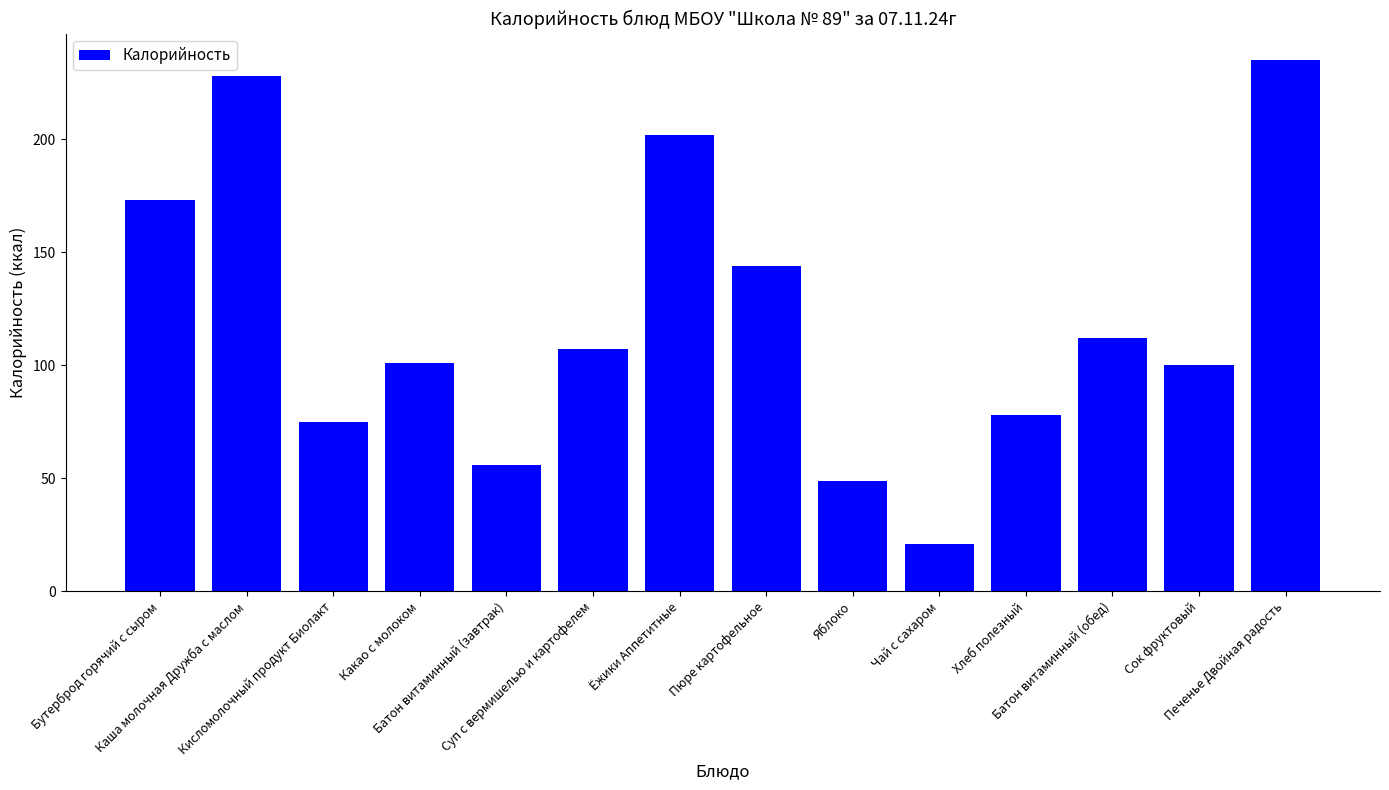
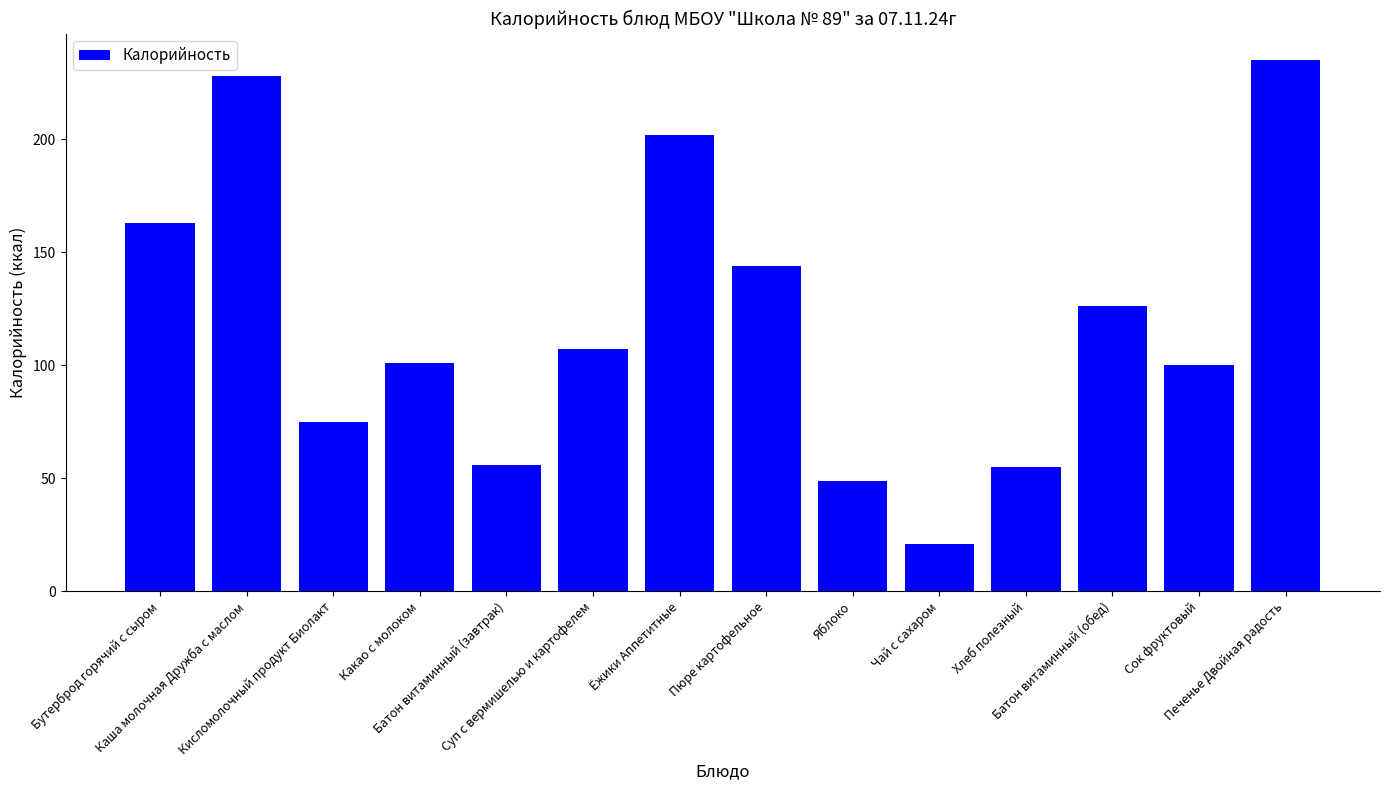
Бутерброд горячий с сыром: 173 -> 163
Хлеб полезный: 78 -> 55
Батон витаминный (обед): 112 -> 126
